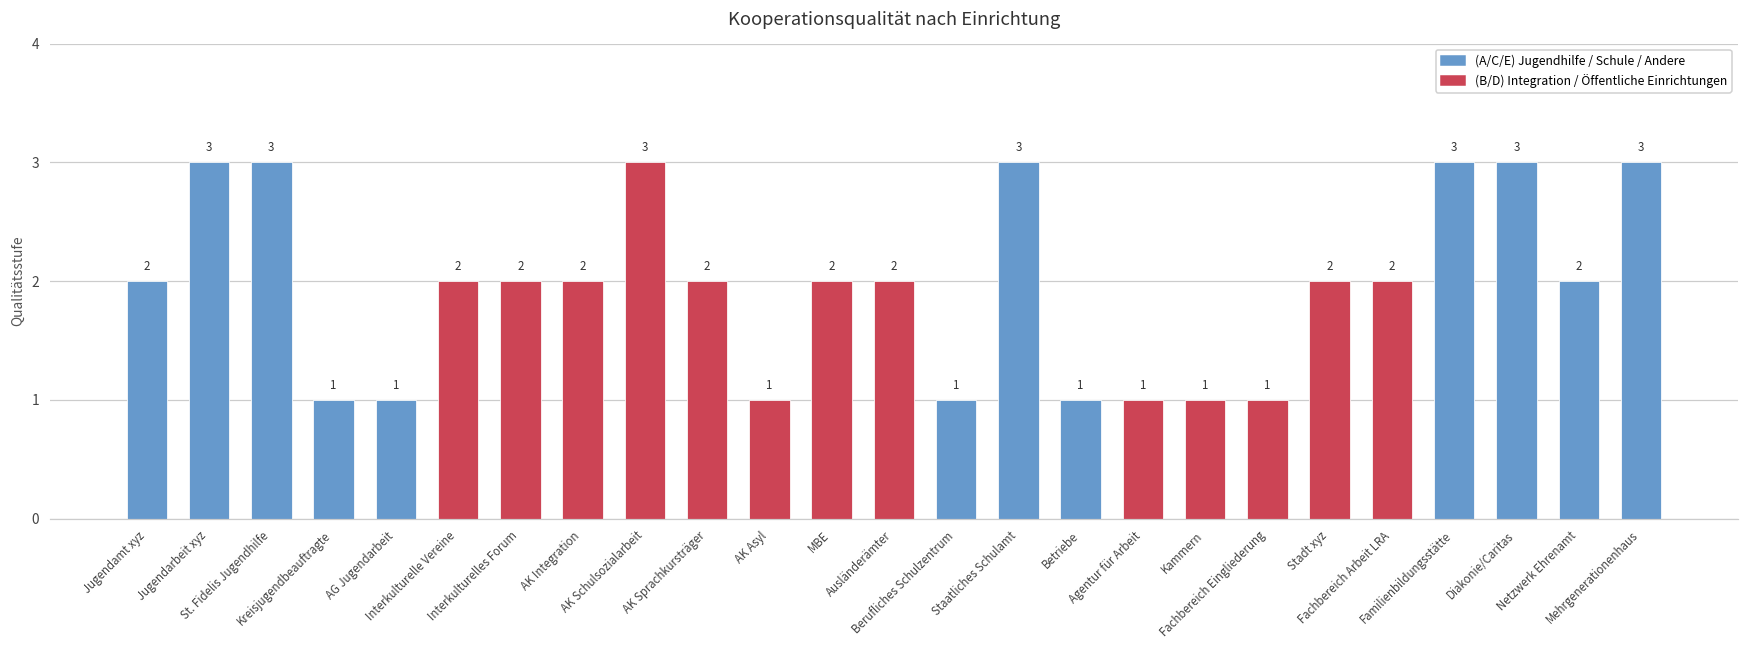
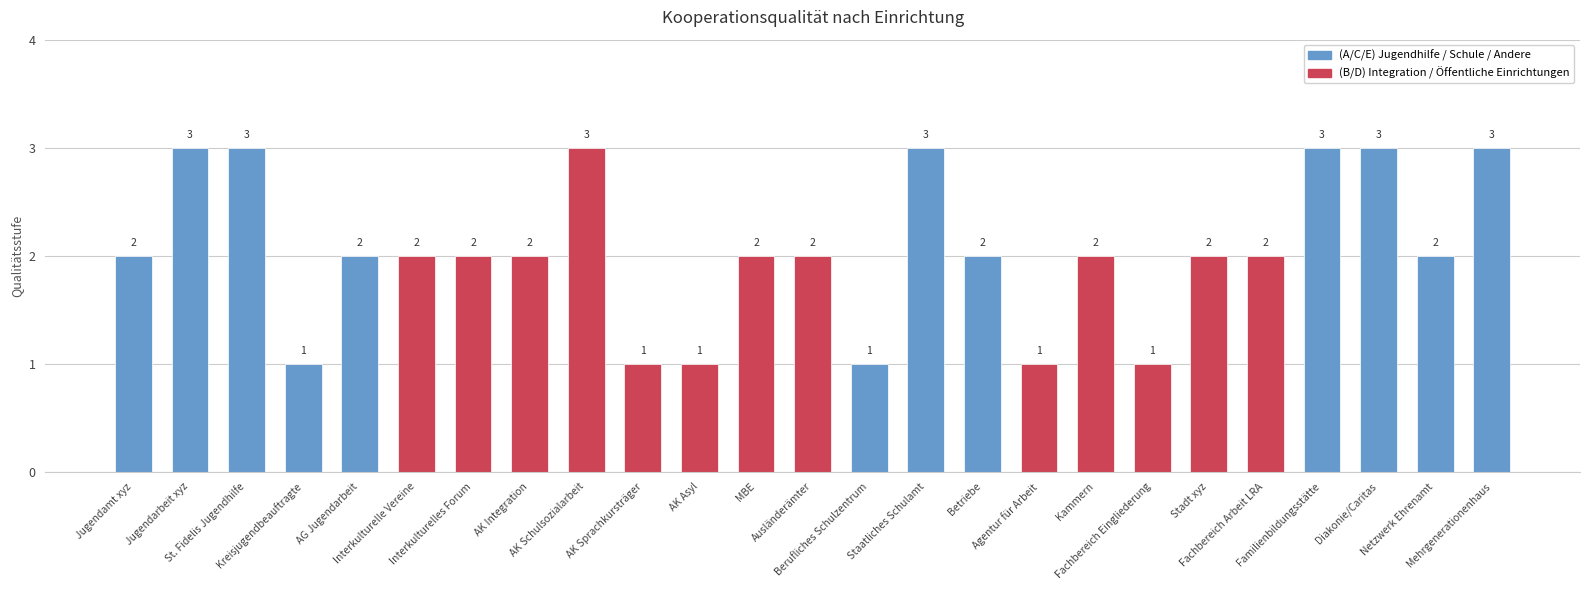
AG Jugendarbeit: 1 -> 2
AK Sprachkursträger: 2 -> 1
Betriebe: 1 -> 2
Kammern: 1 -> 2
